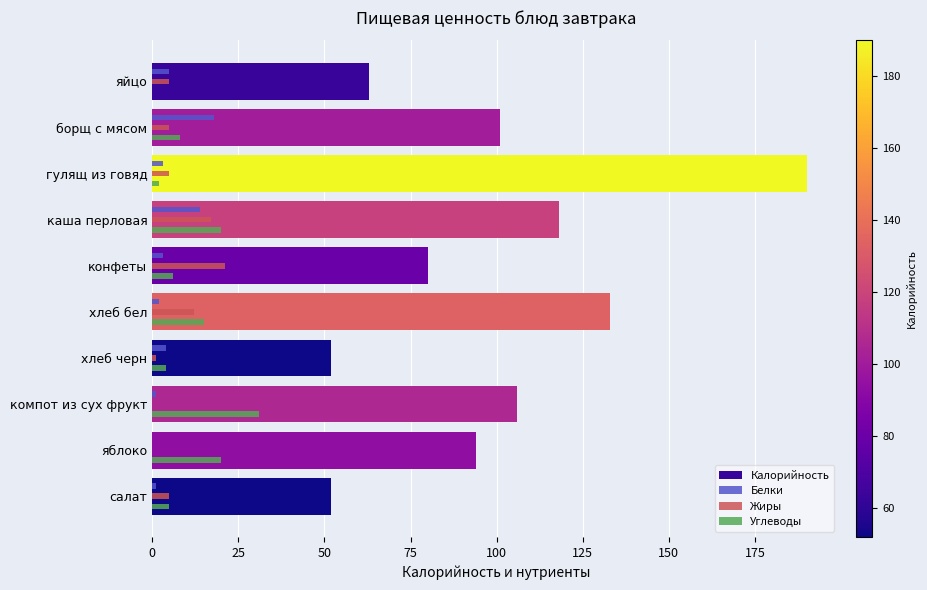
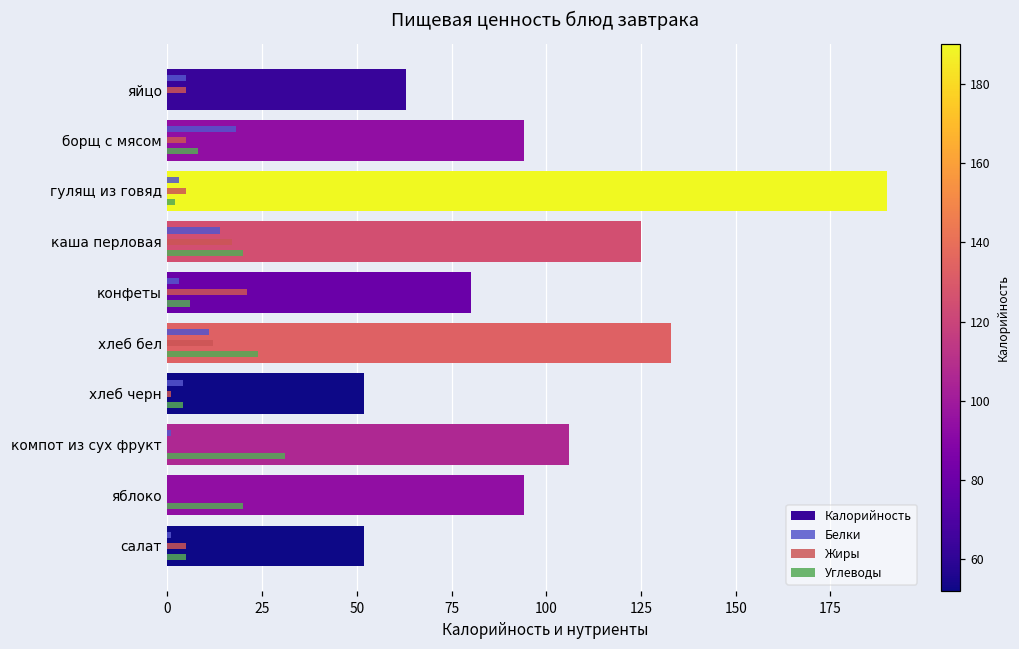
Калорийность, борщ с мясом: 101 -> 94
Калорийность, каша перловая: 118 -> 125
Белки, хлеб бел: 2 -> 11
Углеводы, хлеб бел: 15 -> 24
